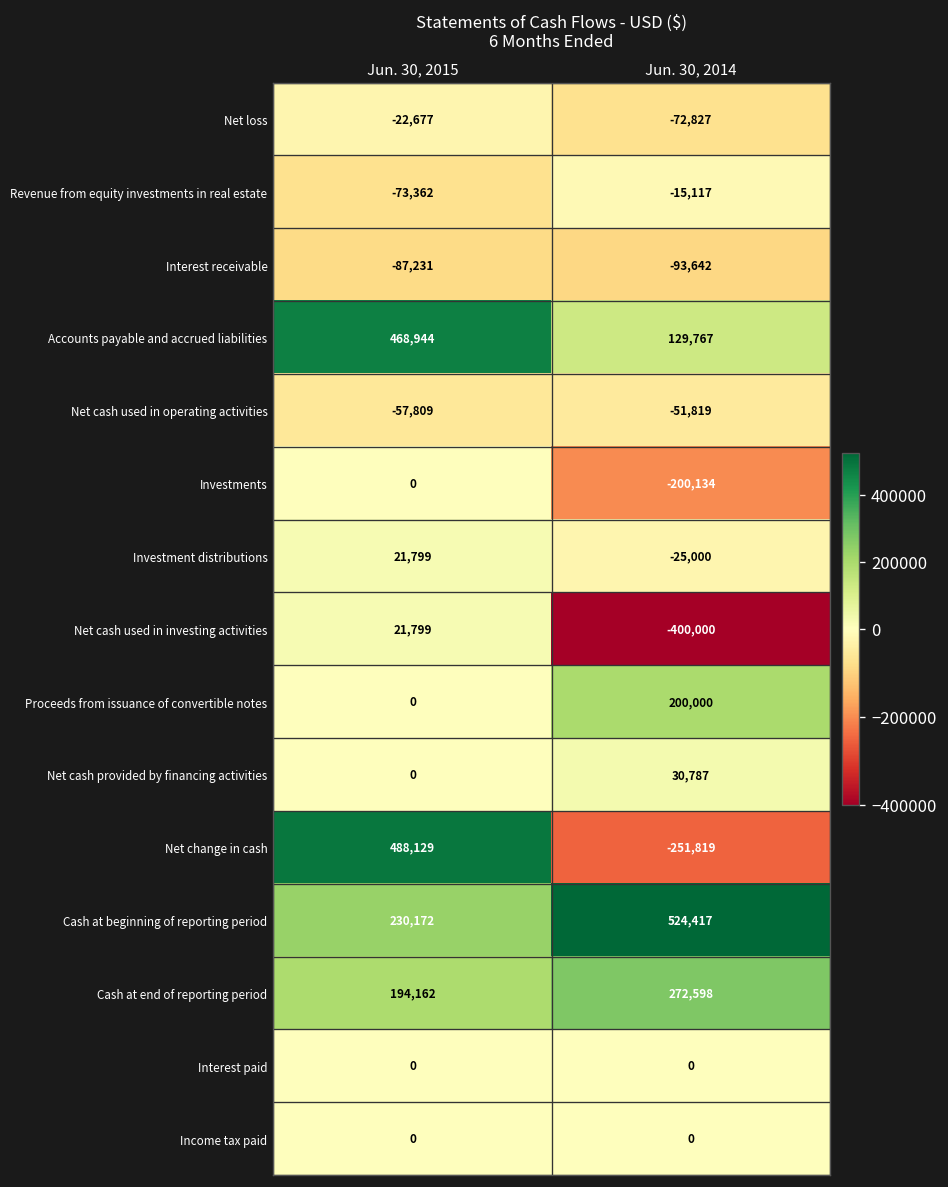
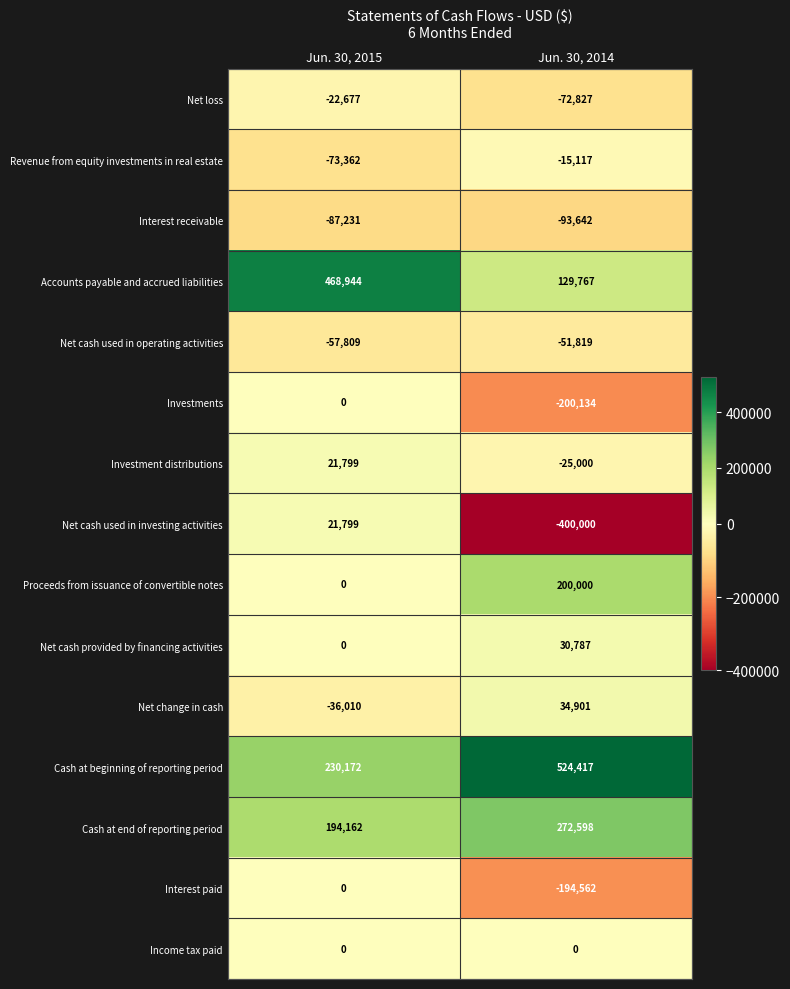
Net change in cash, Jun. 30, 2015: 488,129 -> -36,010
Net change in cash, Jun. 30, 2014: -251,819 -> 34,901
Interest paid, Jun. 30, 2014: 0 -> -194,562
